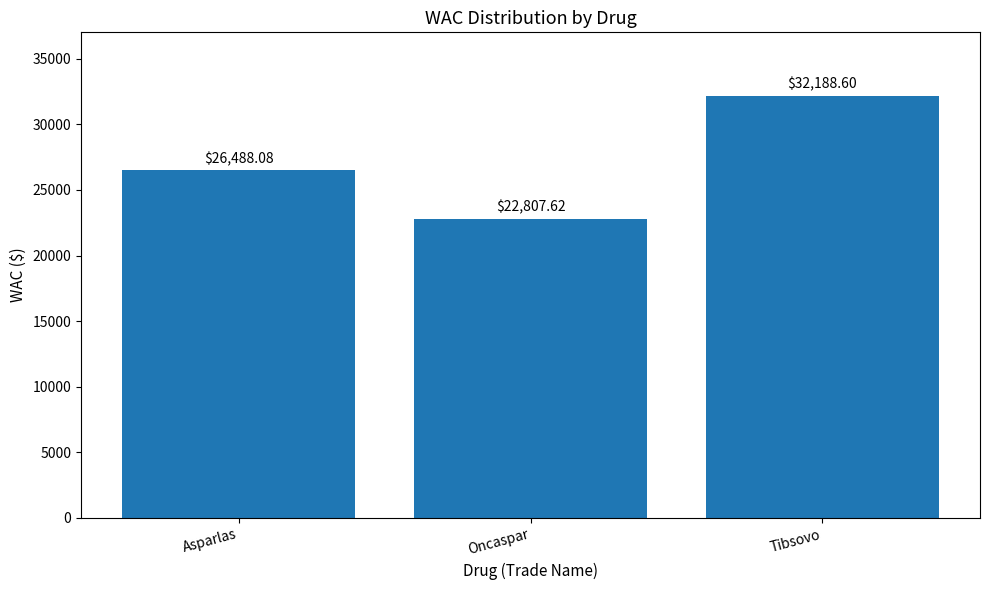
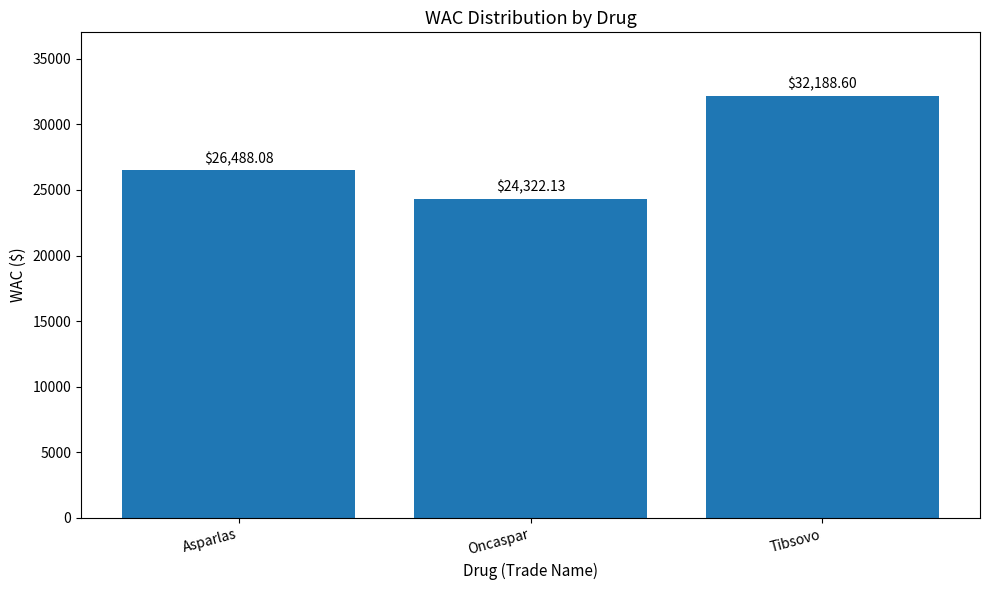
Oncaspar: $22,807.62 -> $24,322.13
